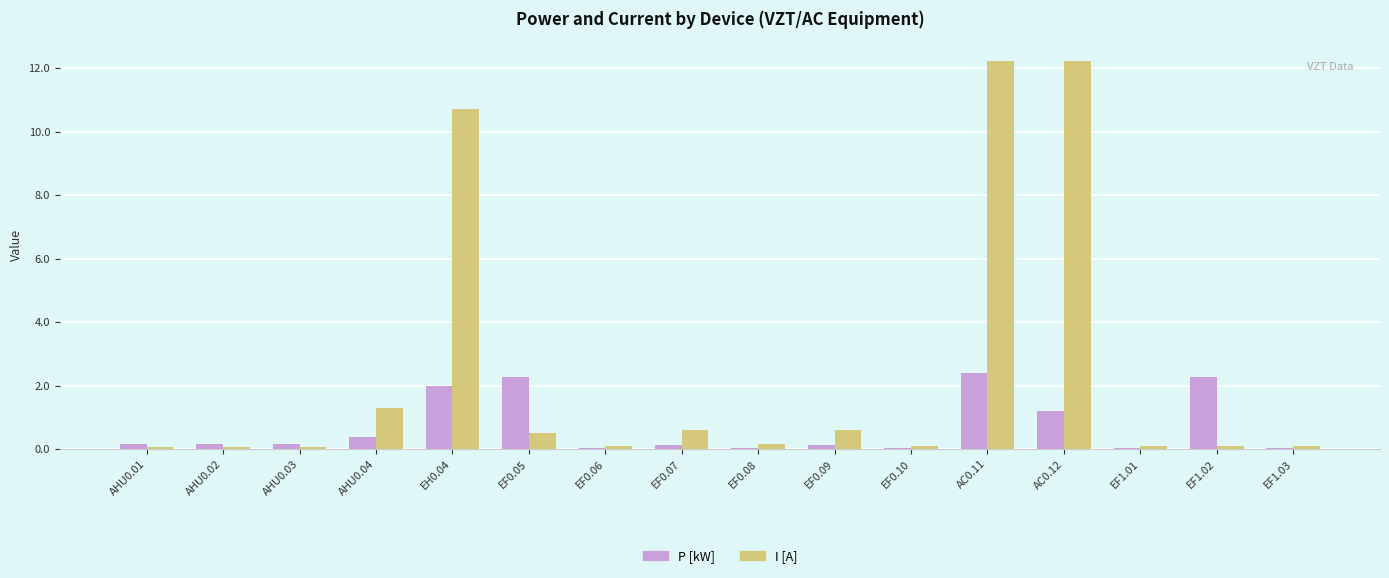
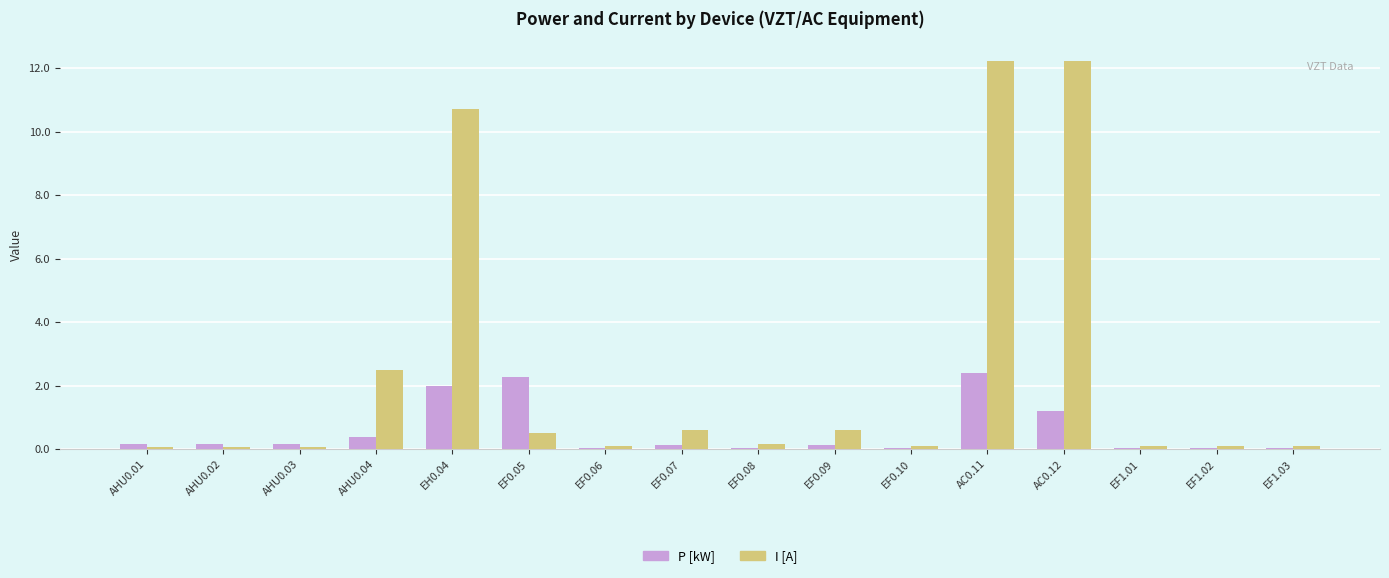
I [A], AHU0.04: 1.3 -> 2.5
P [kW], EF1.02: 2.3 -> 0.0
